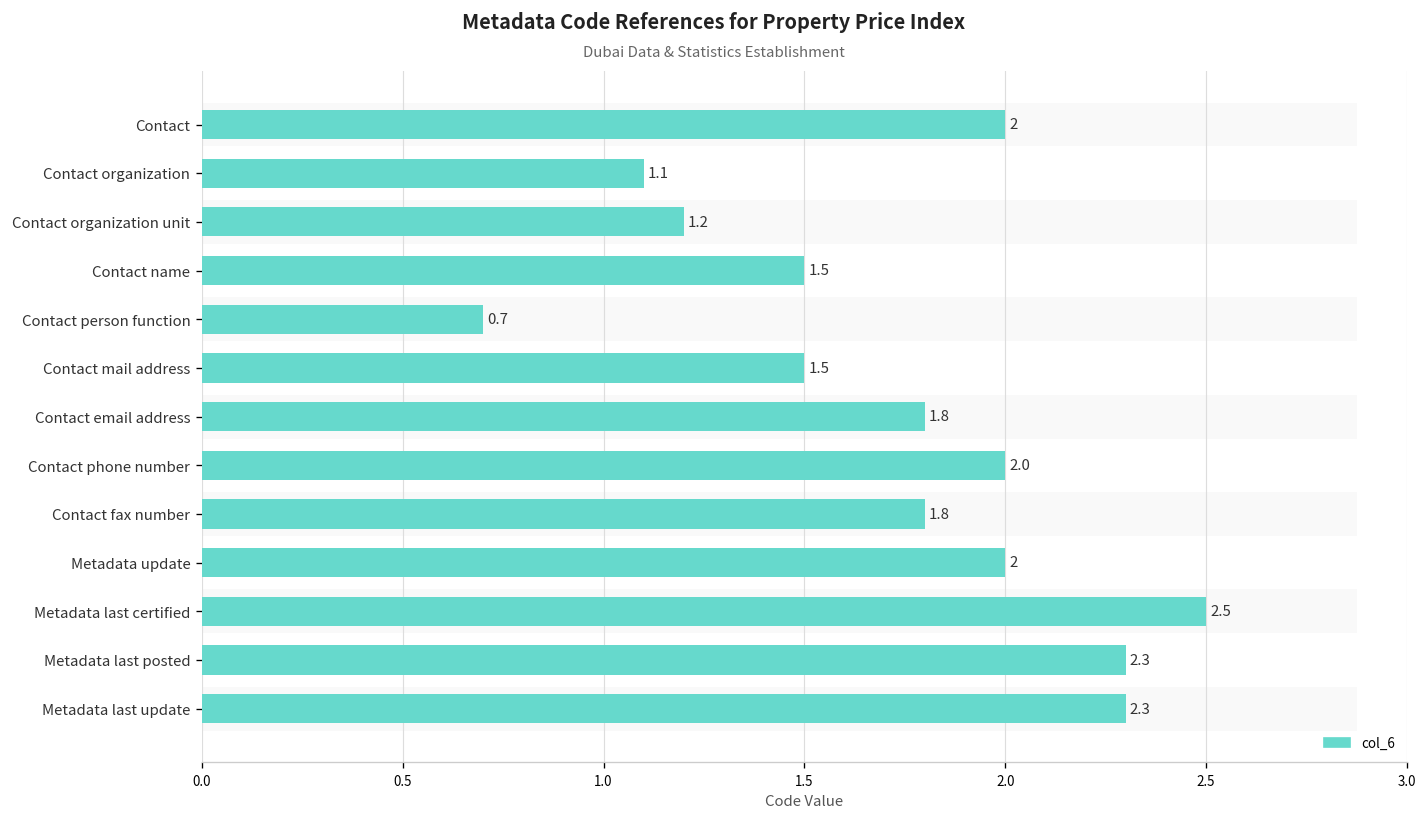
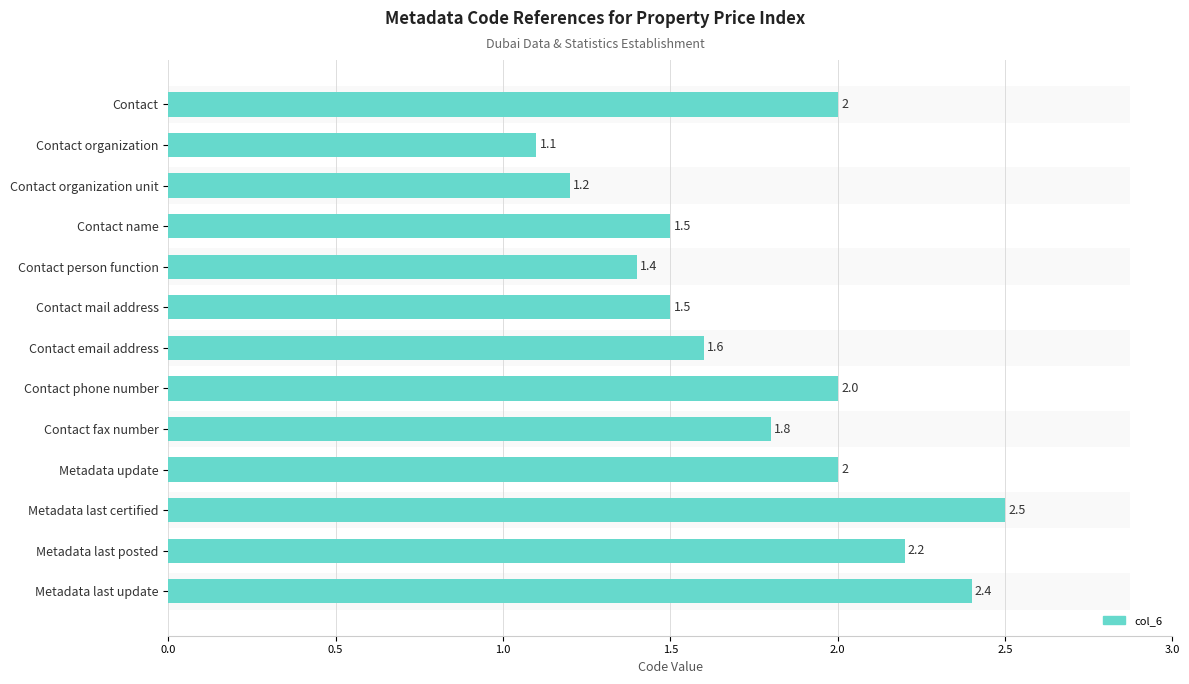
col_6, Contact person function: 0.7 -> 1.4
col_6, Contact email address: 1.8 -> 1.6
col_6, Metadata last posted: 2.3 -> 2.2
col_6, Metadata last update: 2.3 -> 2.4
